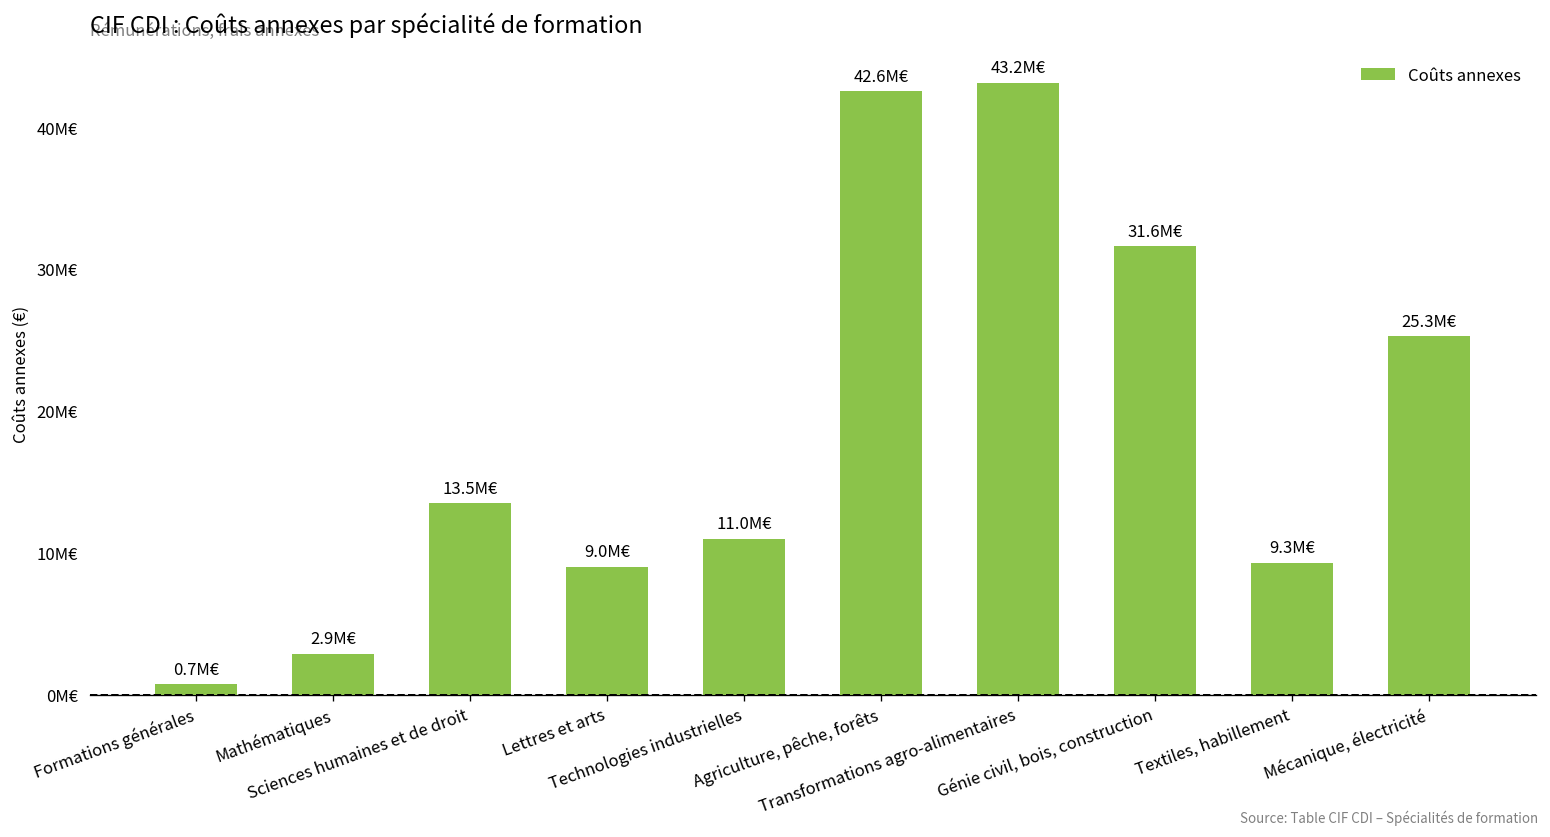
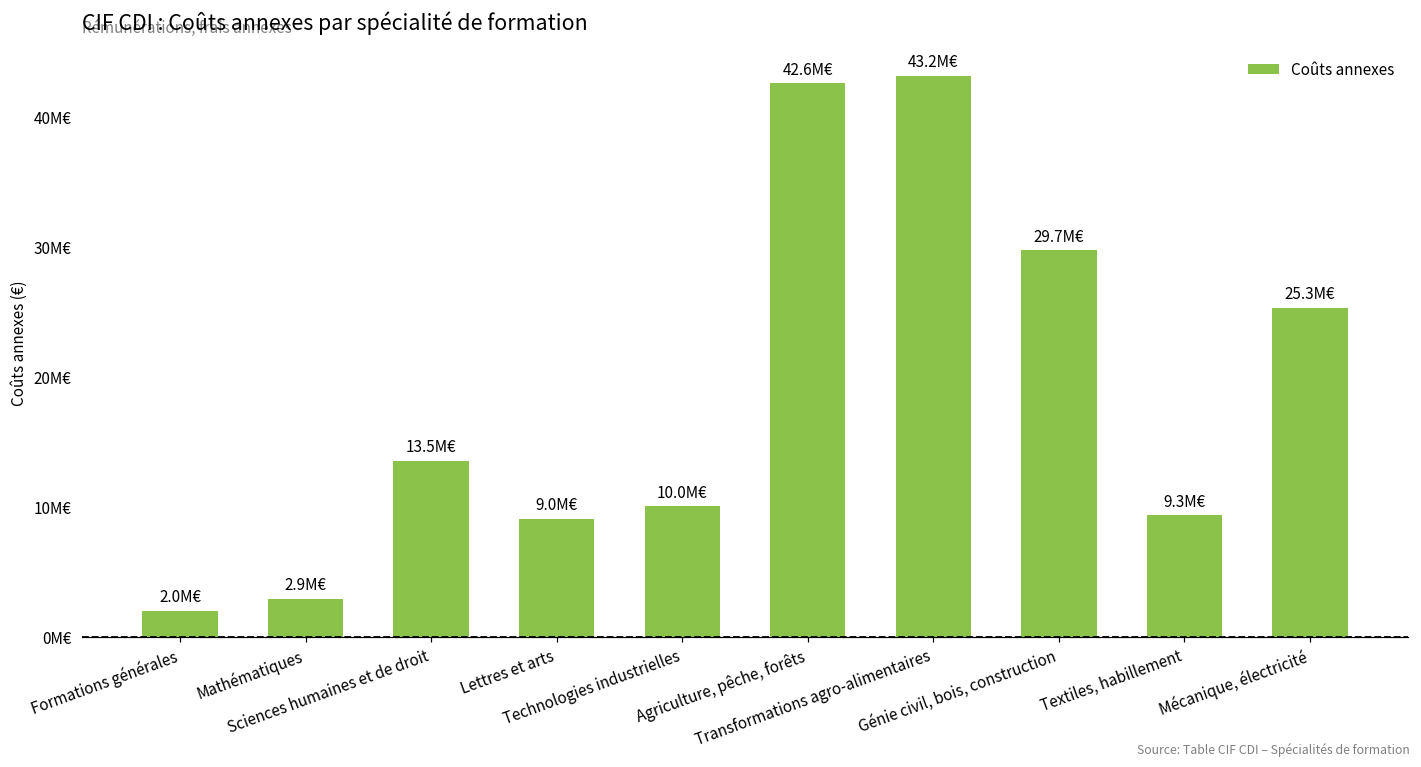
Formations générales: 0.7M€ -> 2.0M€
Technologies industrielles: 11.0M€ -> 10.0M€
Génie civil, bois, construction: 31.6M€ -> 29.7M€
